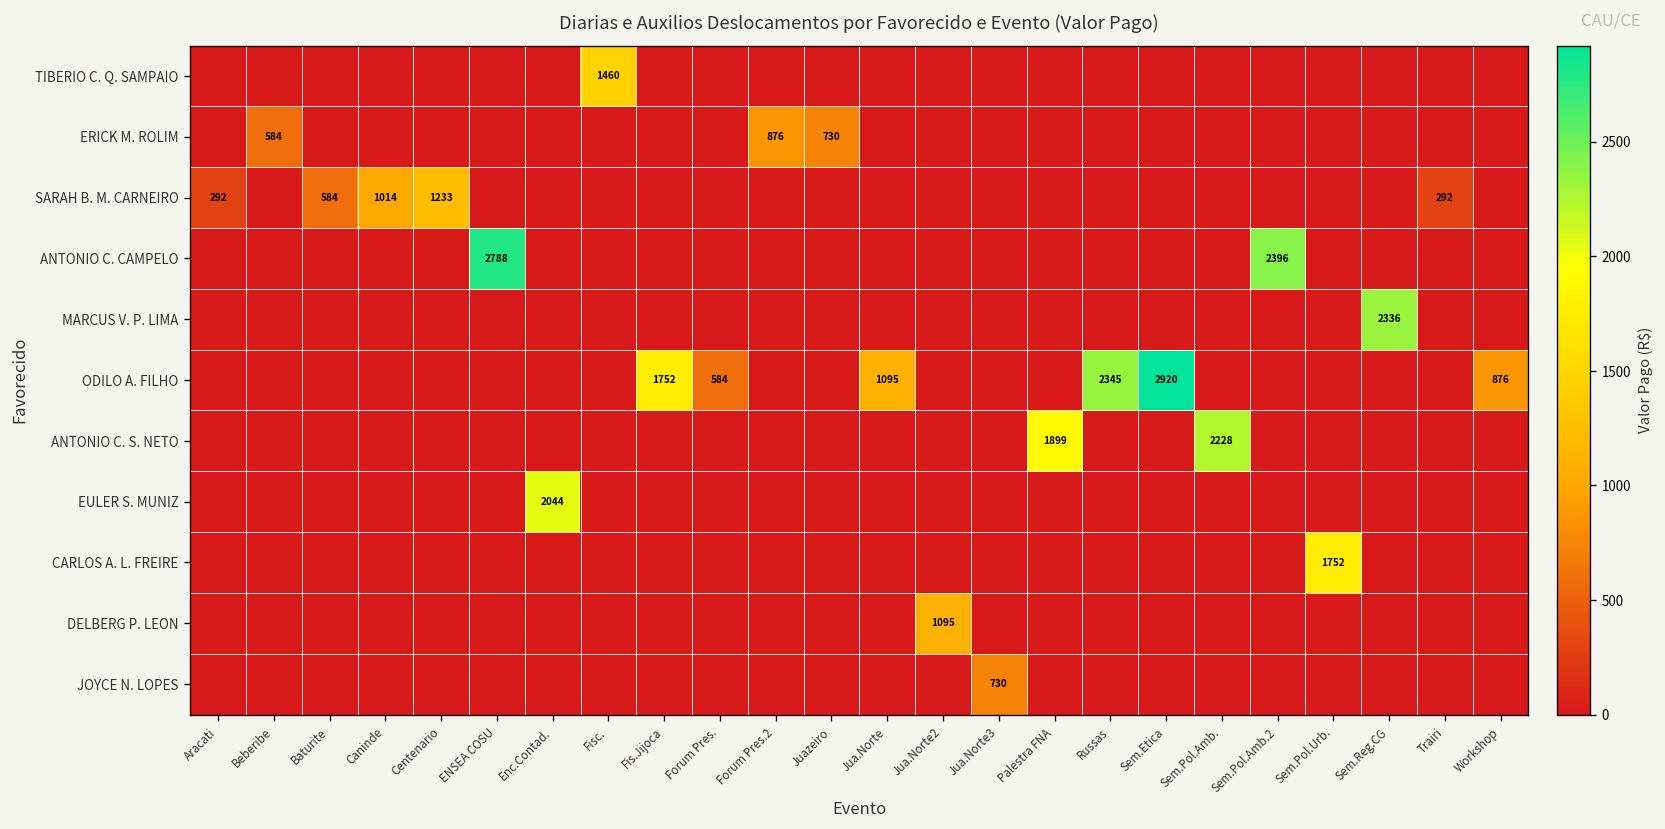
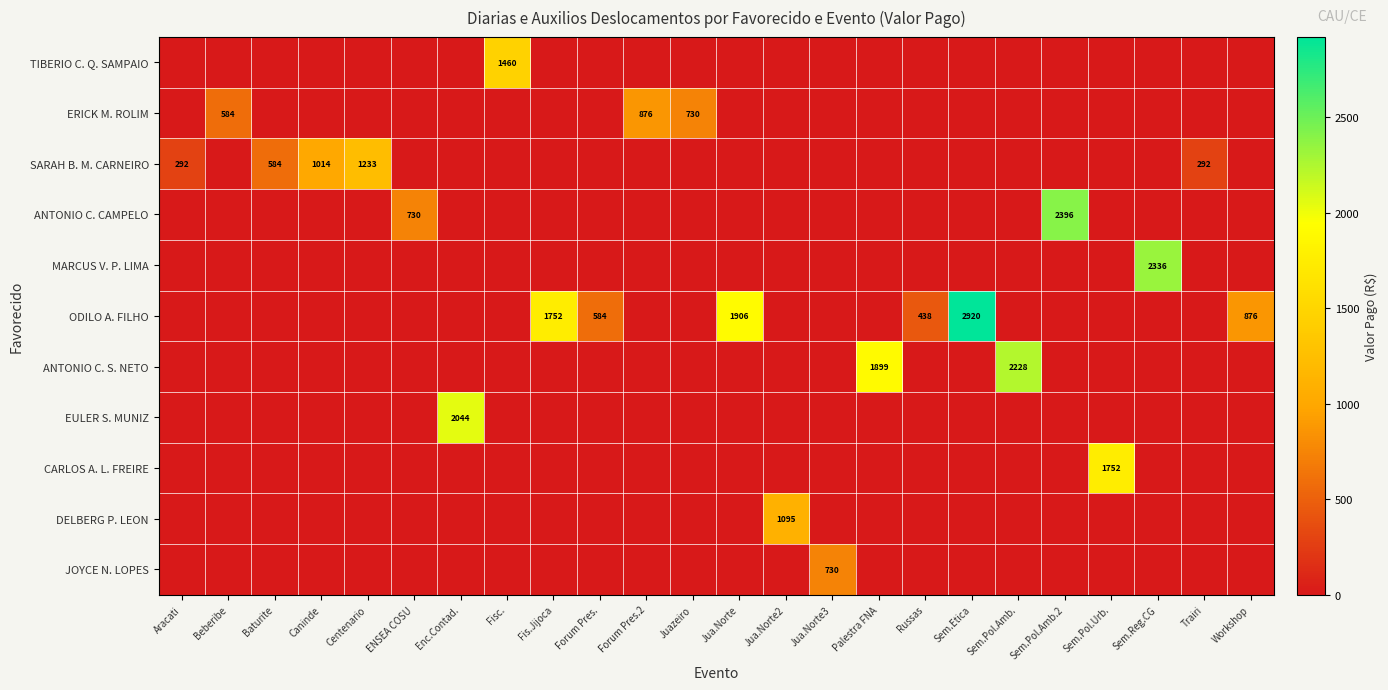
ANTONIO C. CAMPELO, ENSEA COSU: 2788 -> 730
ODILO A. FILHO, Jua.Norte: 1095 -> 1906
ODILO A. FILHO, Russas: 2345 -> 438
